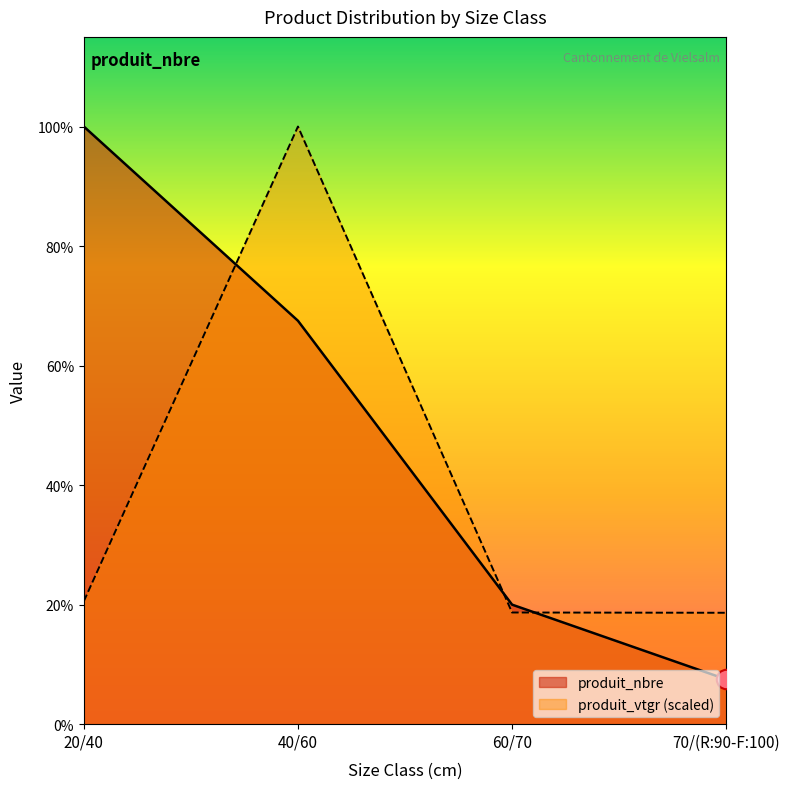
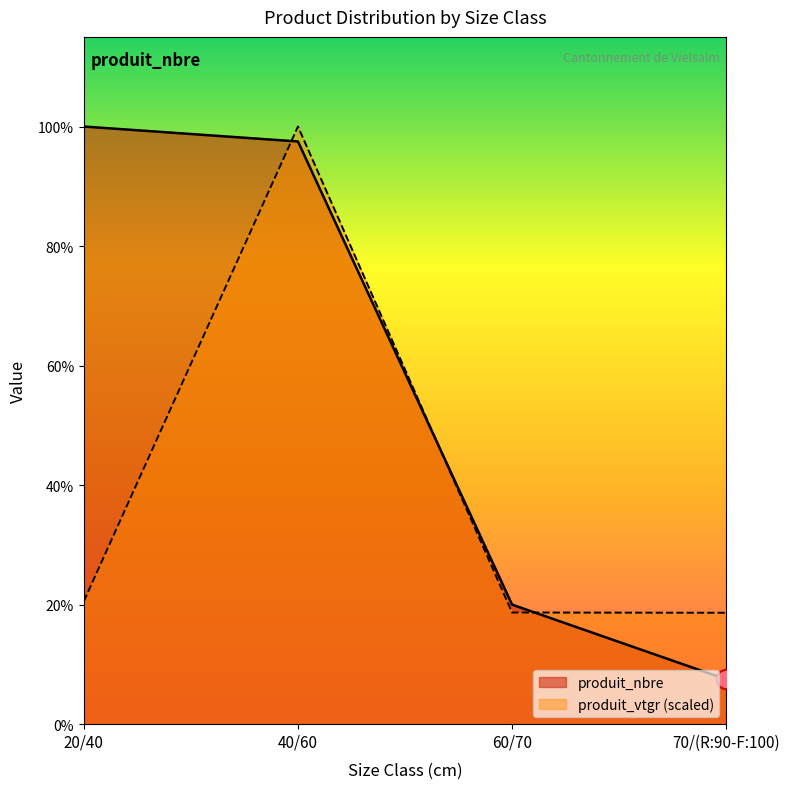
produit_nbre, 40/60: 68% -> 98%
